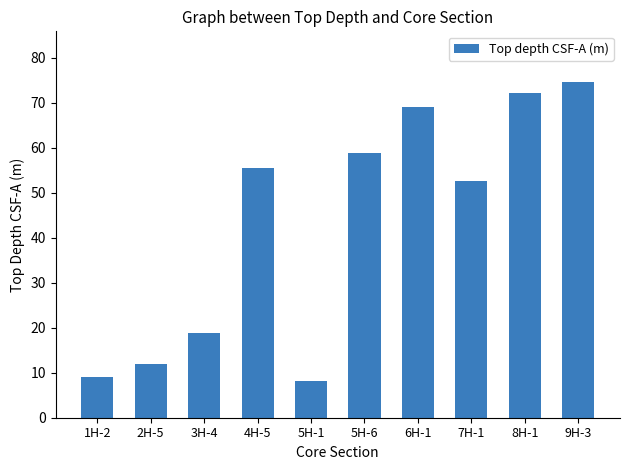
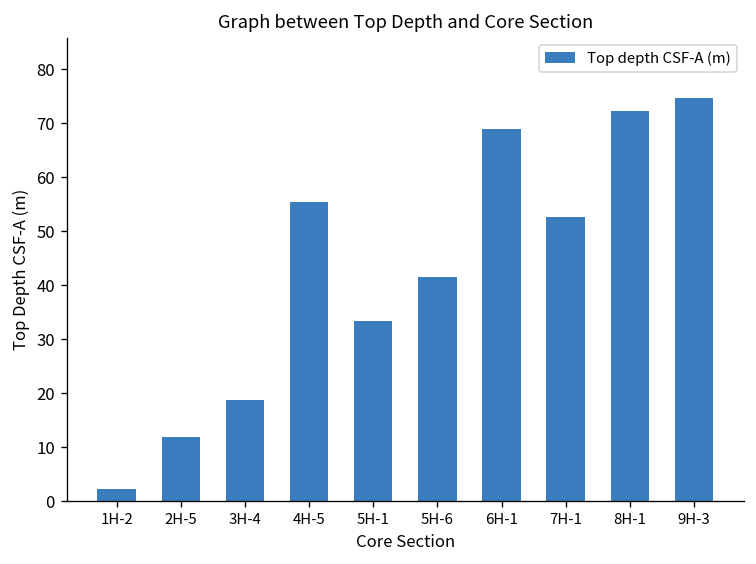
1H-2: 9 -> 2
5H-1: 8 -> 33
5H-6: 59 -> 42
